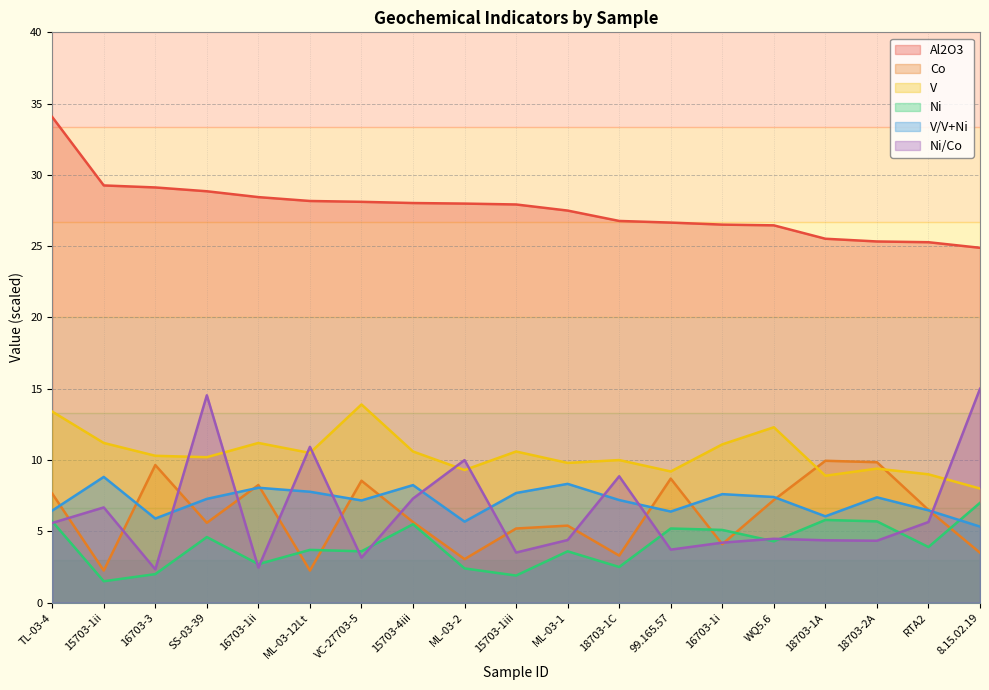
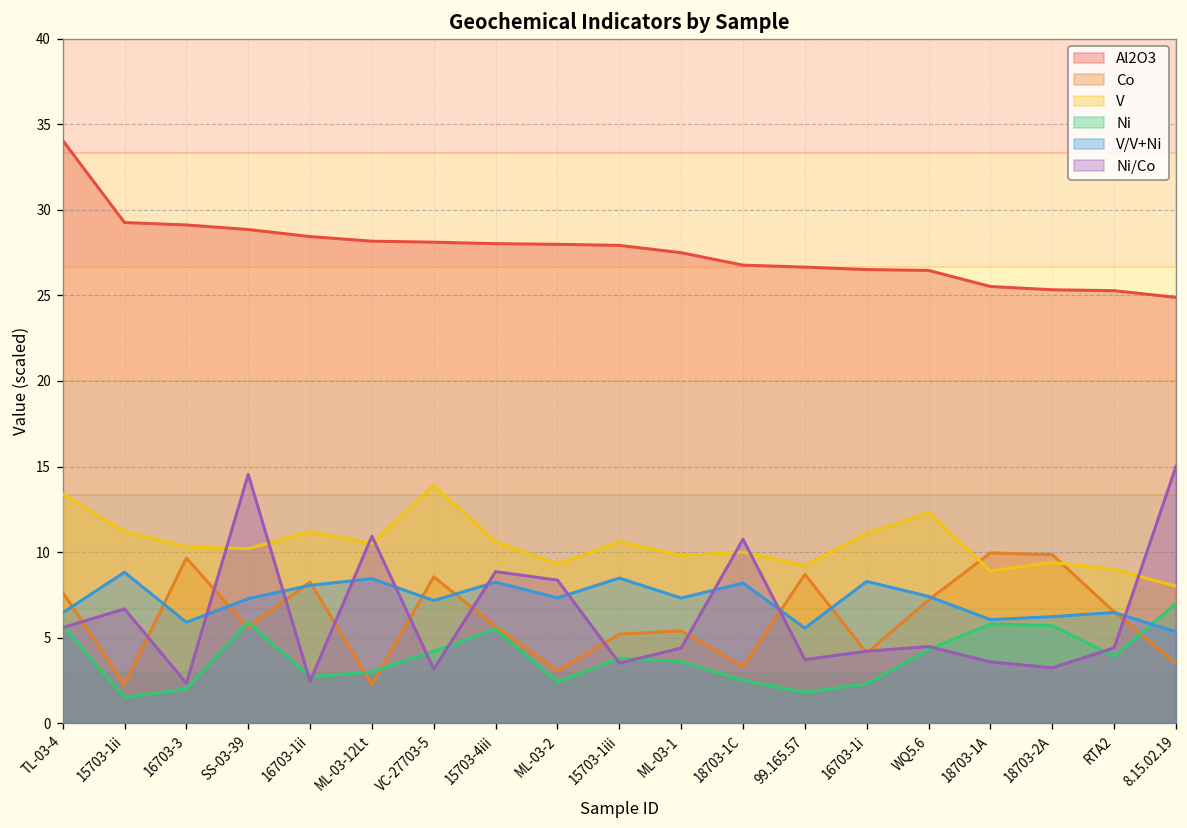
Ni, SS-03-39: 4.6 -> 5.9
Ni, ML-03-12Lt: 3.7 -> 3.0
V/V+Ni, ML-03-12Lt: 7.8 -> 8.4
Ni, VC-27703-5: 3.6 -> 4.2
Ni/Co, 15703-4iii: 7.3 -> 8.9
V/V+Ni, ML-03-2: 5.7 -> 7.3
Ni/Co, ML-03-2: 10.0 -> 8.4
Ni, 15703-1iii: 1.9 -> 3.8
V/V+Ni, 15703-1iii: 7.7 -> 8.5
V/V+Ni, ML-03-1: 8.3 -> 7.3
V/V+Ni, 18703-1C: 7.2 -> 8.2
Ni/Co, 18703-1C: 8.9 -> 10.8
Ni, 99.165.57: 5.2 -> 1.8
V/V+Ni, 99.165.57: 6.4 -> 5.6
Ni, 16703-1i: 5.1 -> 2.3
V/V+Ni, 16703-1i: 7.6 -> 8.3
Ni/Co, 18703-1A: 4.4 -> 3.6
V/V+Ni, 18703-2A: 7.4 -> 6.2
Ni/Co, 18703-2A: 4.3 -> 3.2
Ni/Co, RTA2: 5.7 -> 4.4
